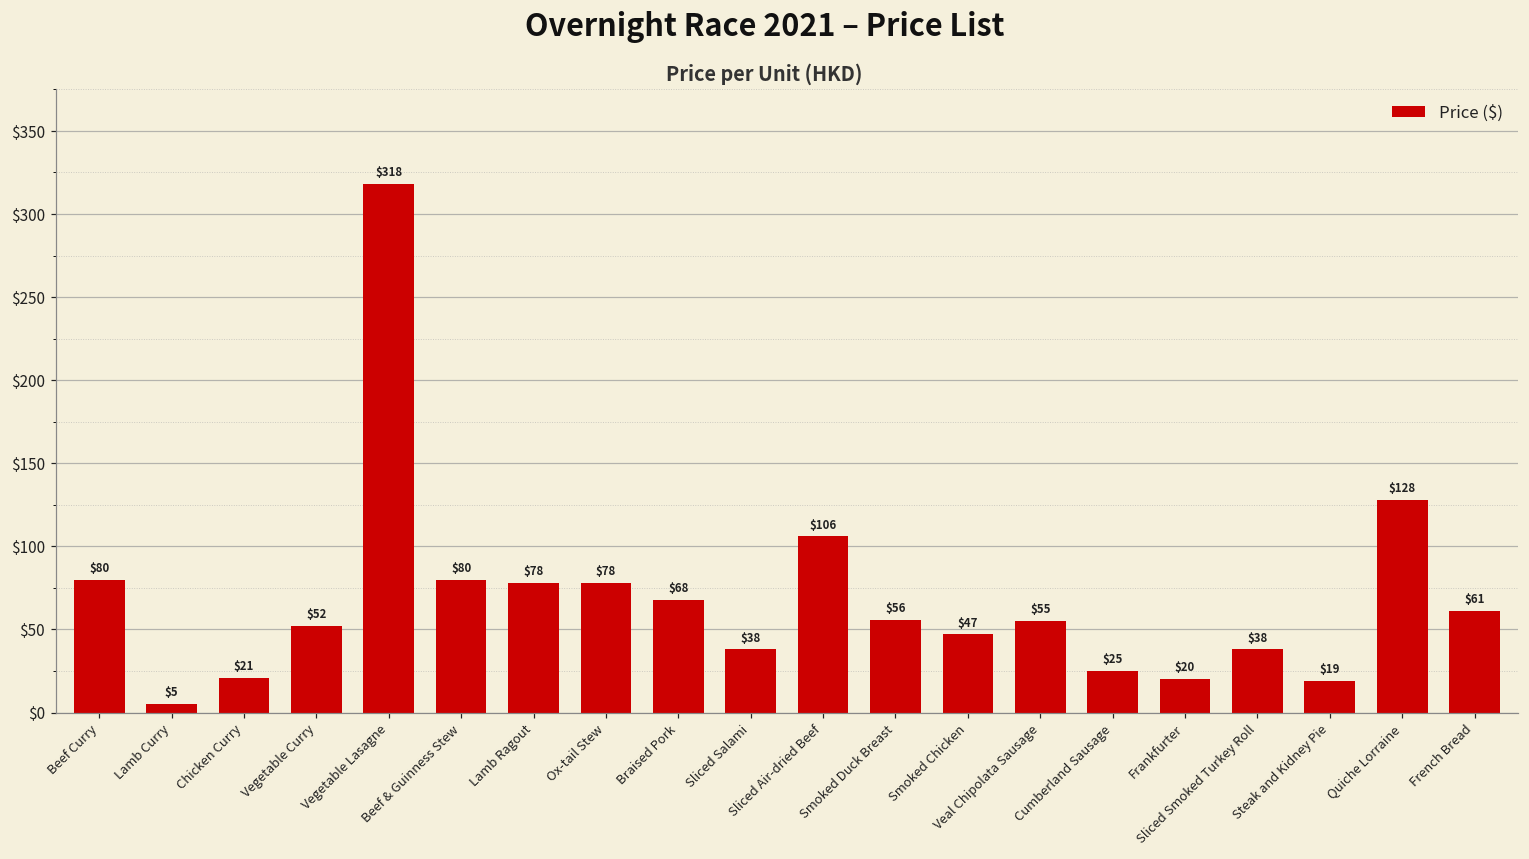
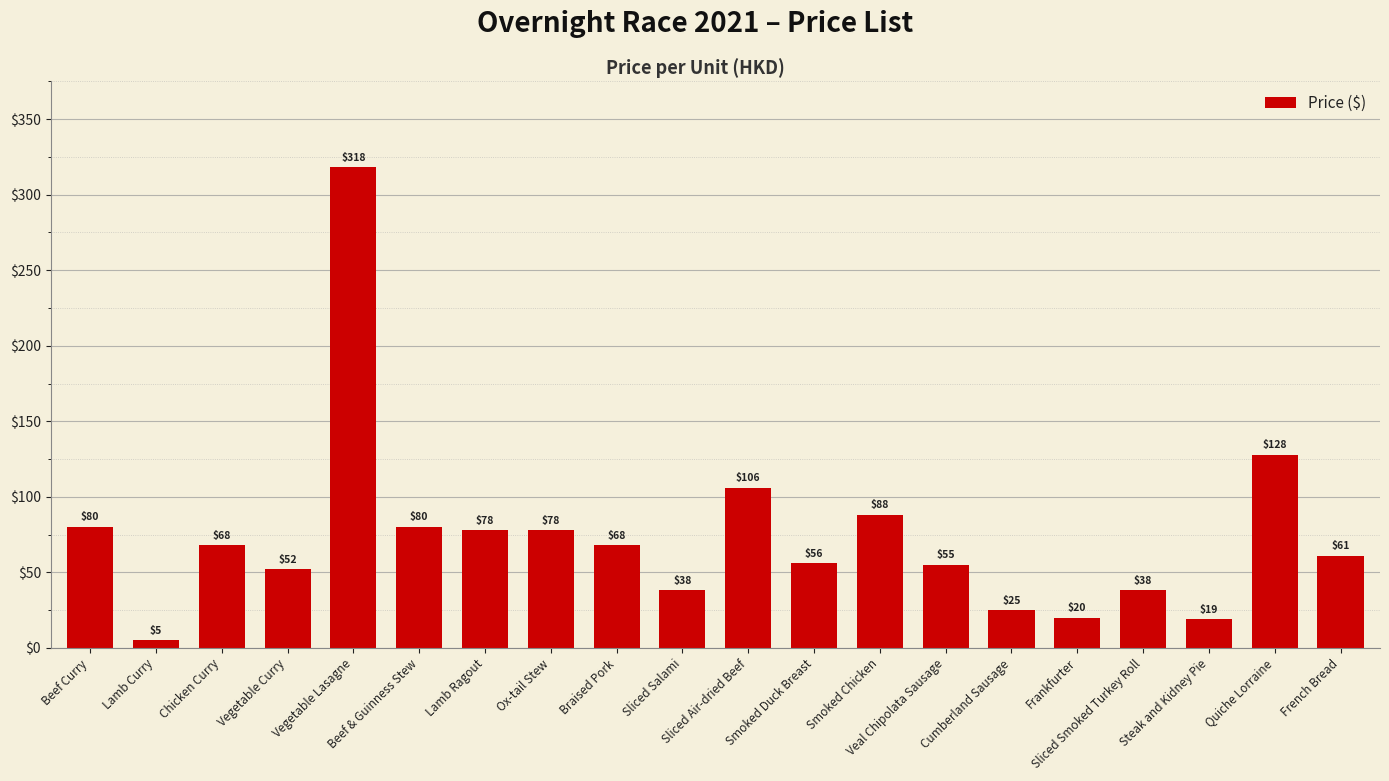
Chicken Curry: $21 -> $68
Smoked Chicken: $47 -> $88
